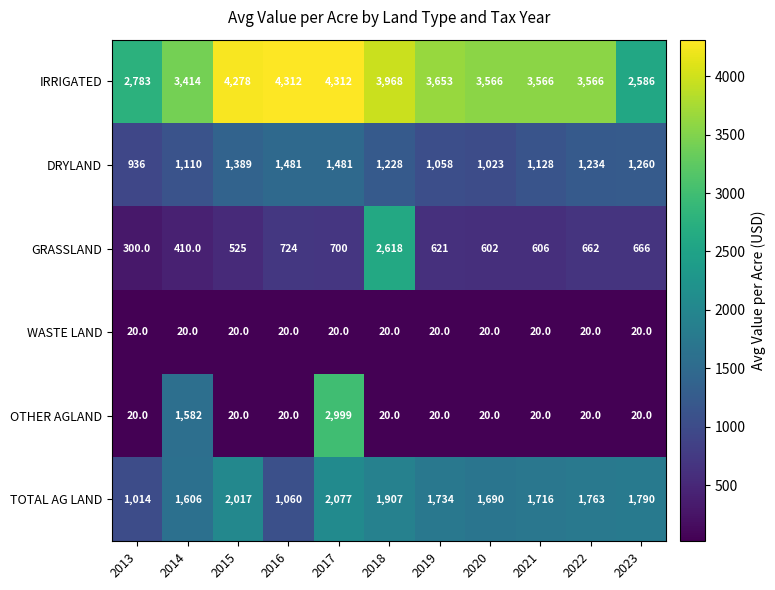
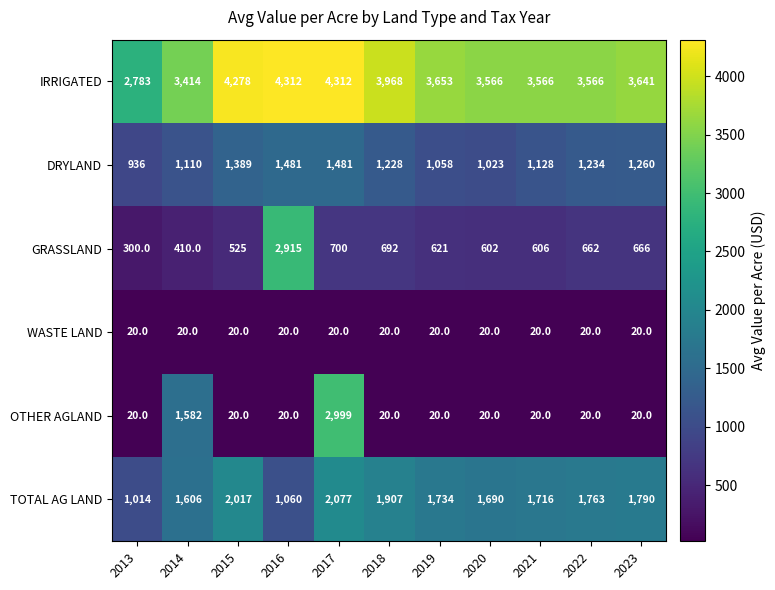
IRRIGATED, 2023: 2,586 -> 3,641
GRASSLAND, 2016: 724 -> 2,915
GRASSLAND, 2018: 2,618 -> 692
